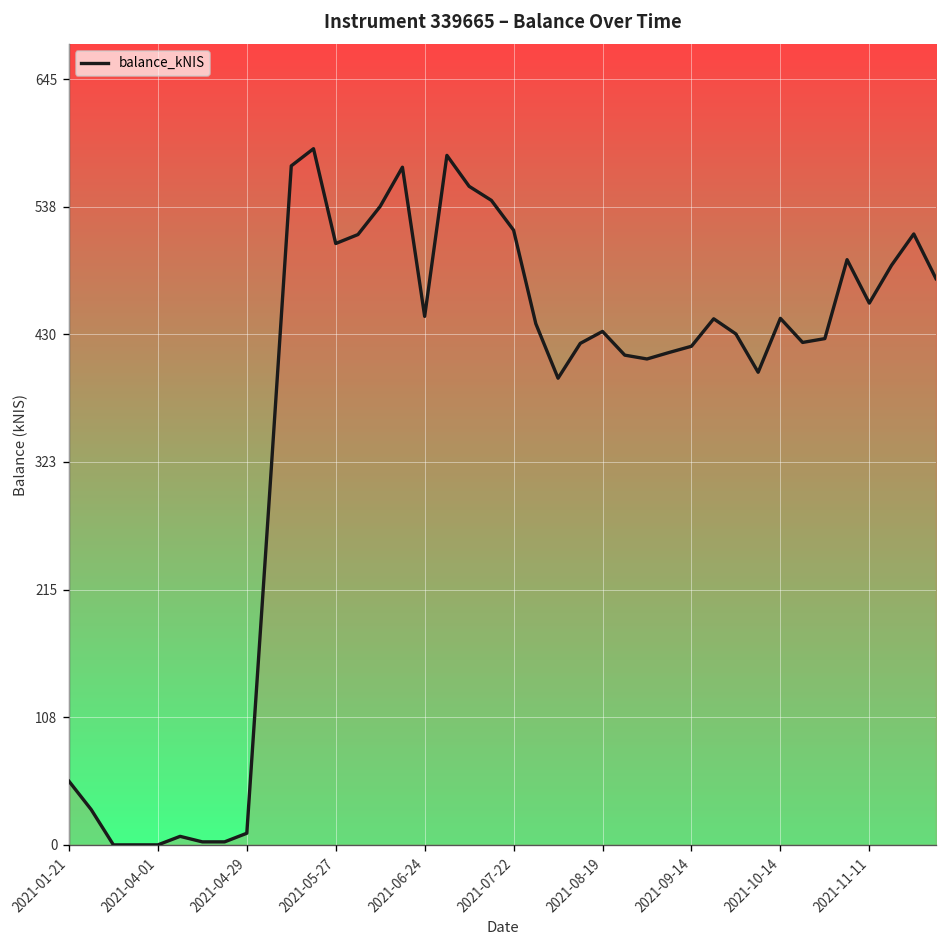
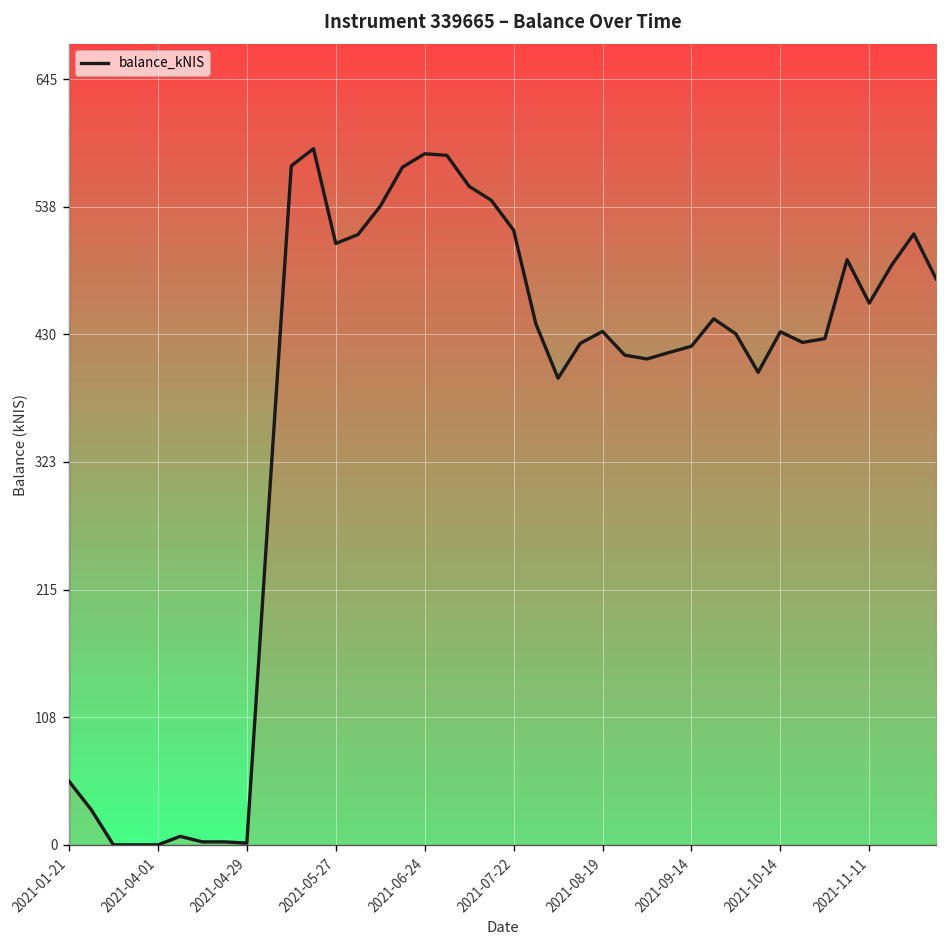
2021-04-29: 10 -> 0
2021-06-24: 450 -> 580
2021-10-14: 440 -> 430
